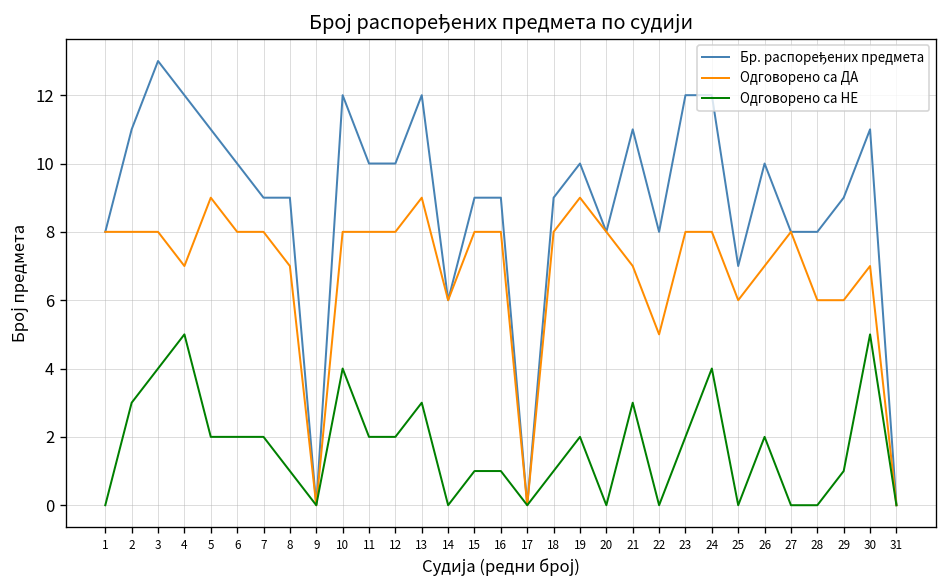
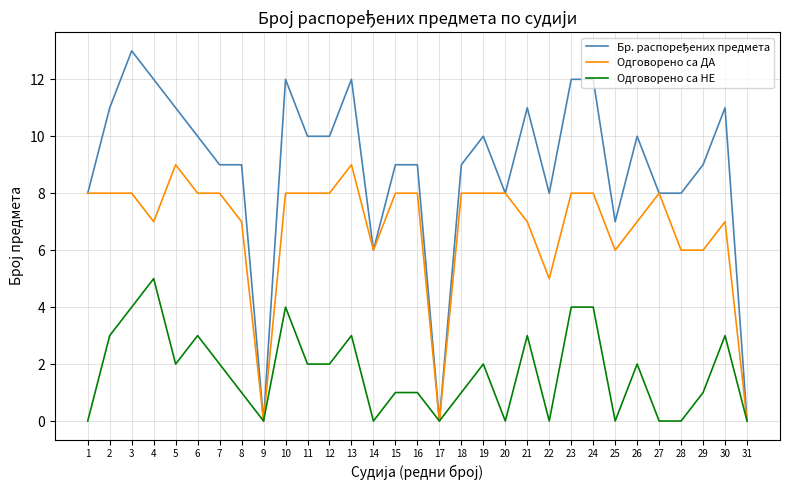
Одговорено са НЕ, 6: 2 -> 3
Одговорено са ДА, 19: 9 -> 8
Одговорено са НЕ, 23: 2 -> 4
Одговорено са НЕ, 30: 5 -> 3
